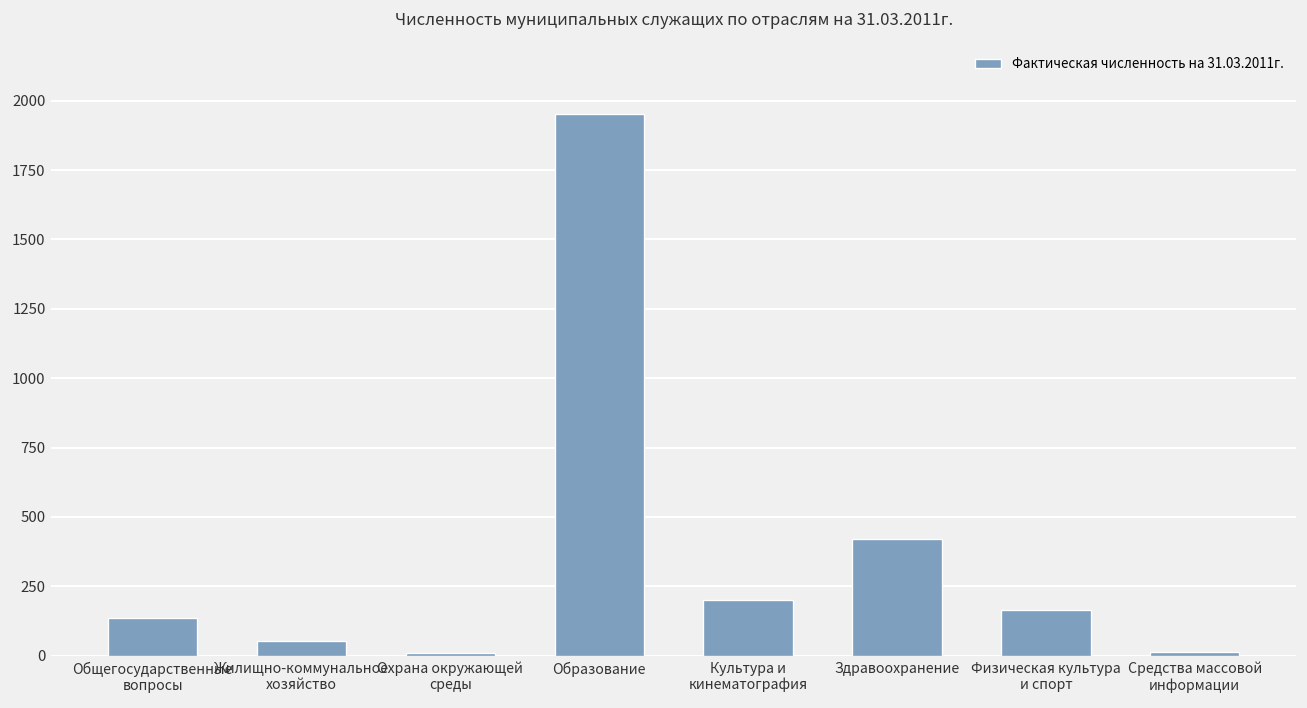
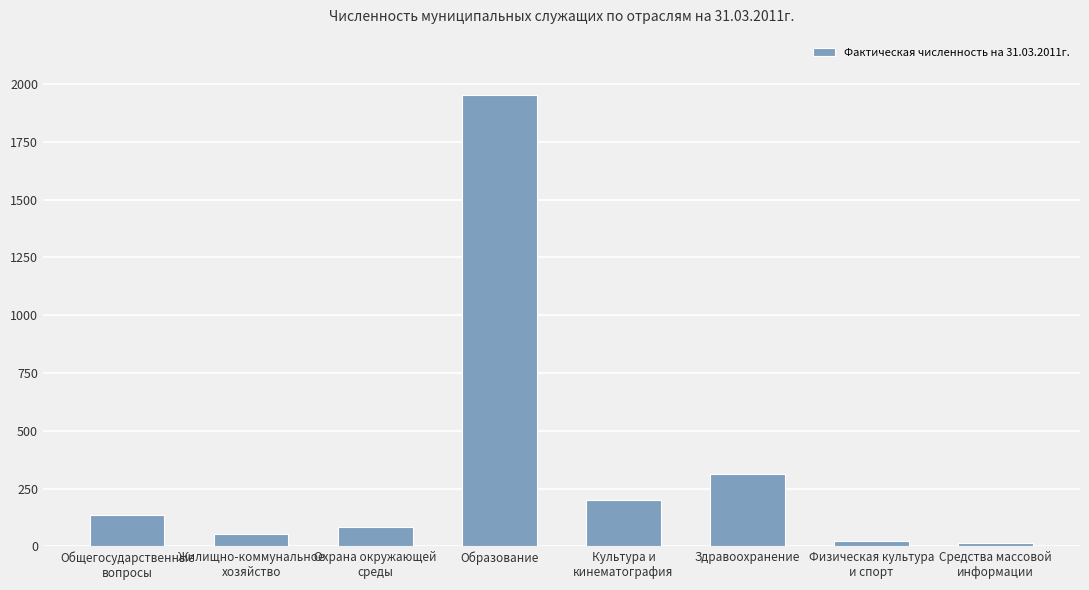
Охрана окружающей среды: 10 -> 80
Здравоохранение: 420 -> 310
Физическая культура и спорт: 170 -> 20
